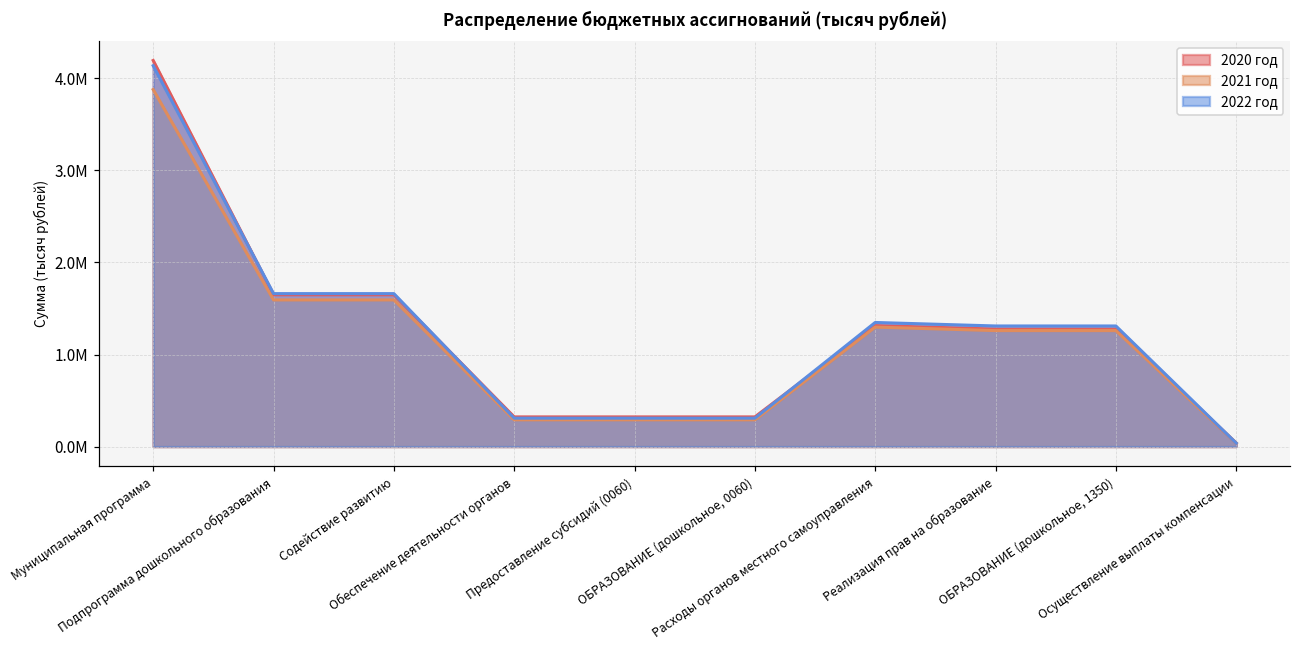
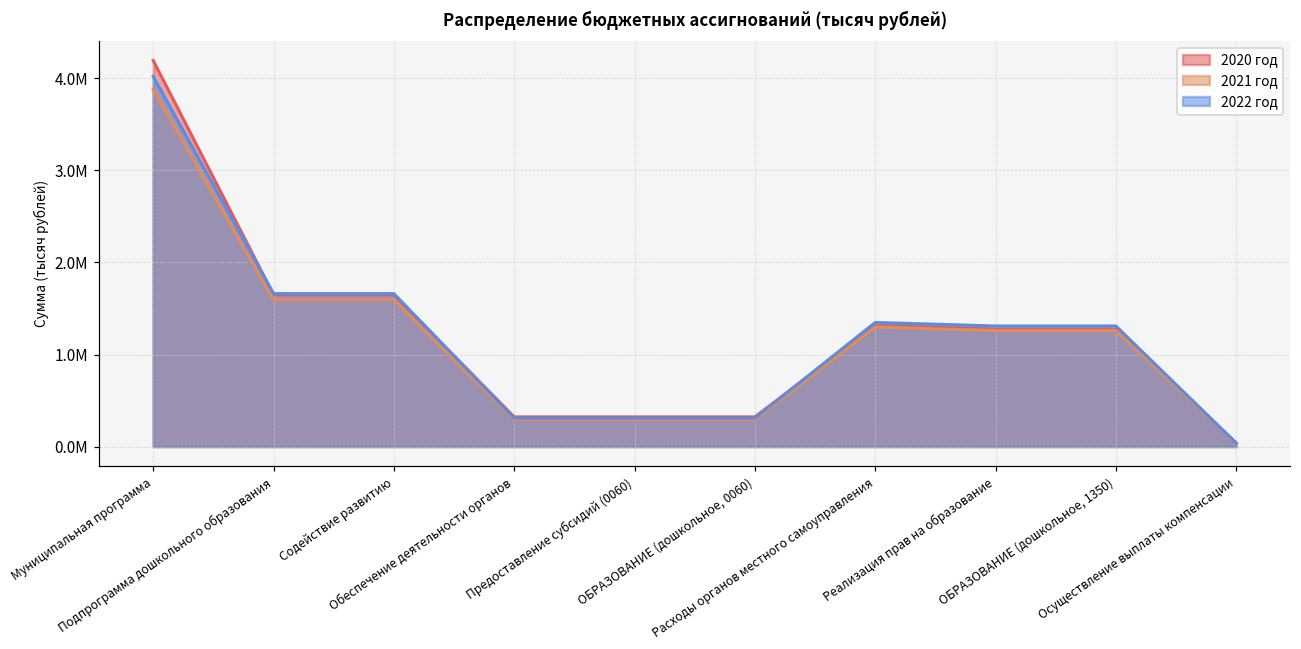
2022 год, Муниципальная программа: 4100000 -> 4000000
